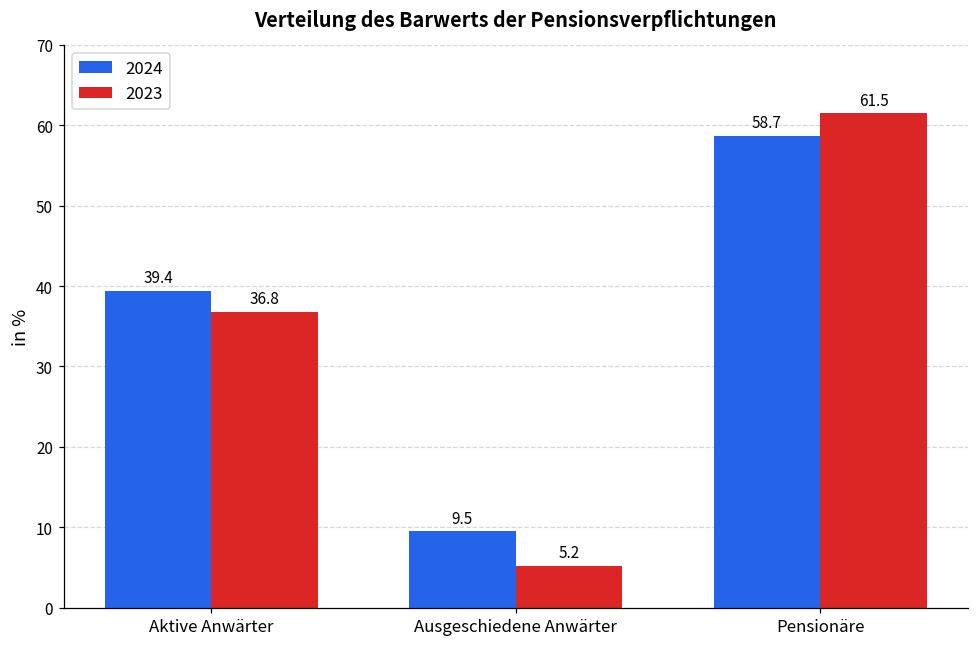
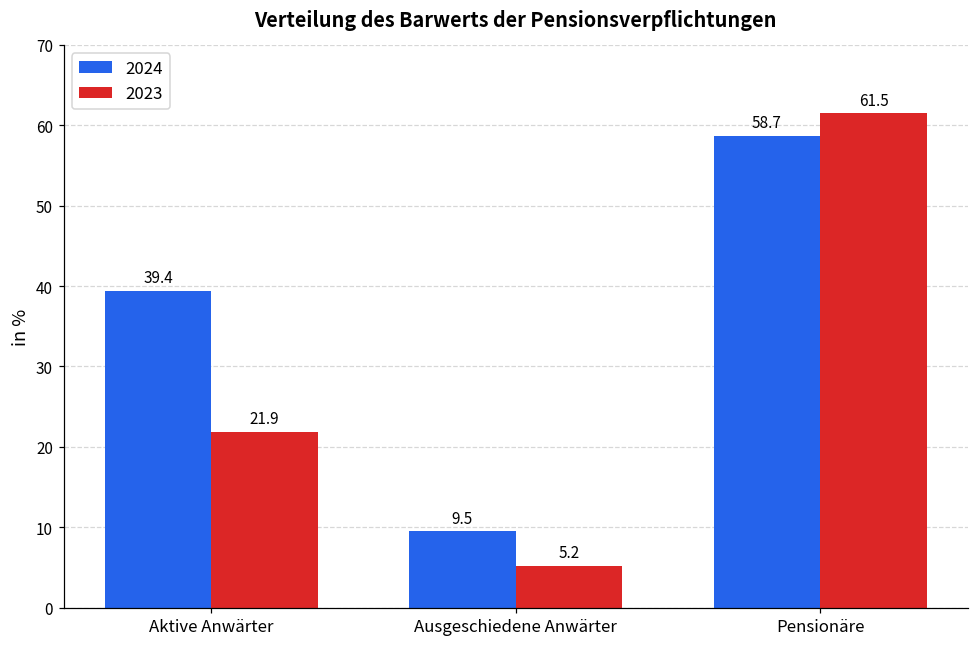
2023, Aktive Anwärter: 36.8 -> 21.9
